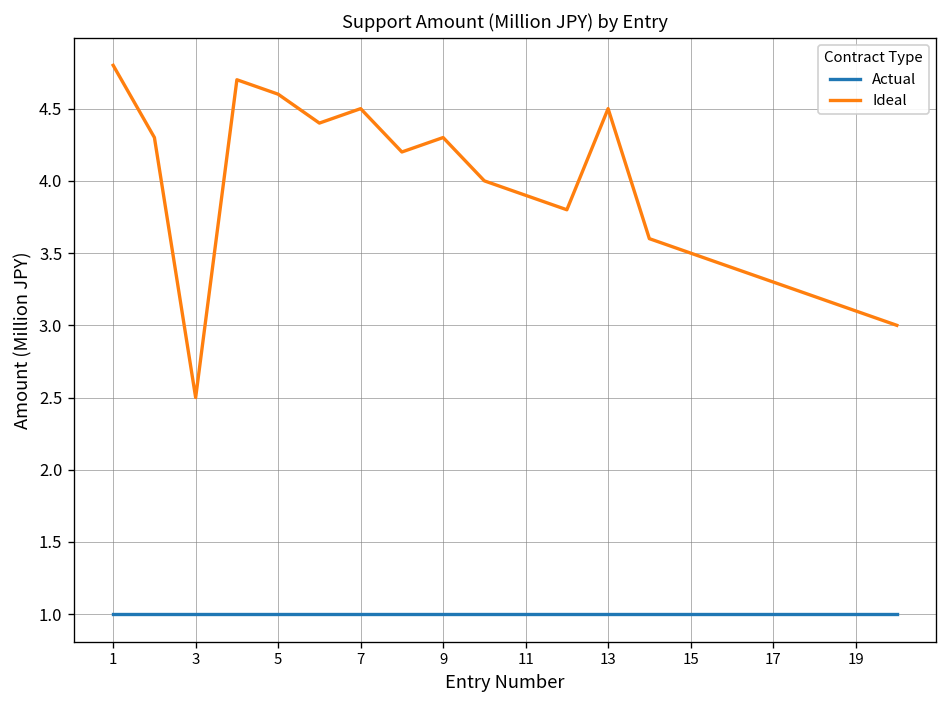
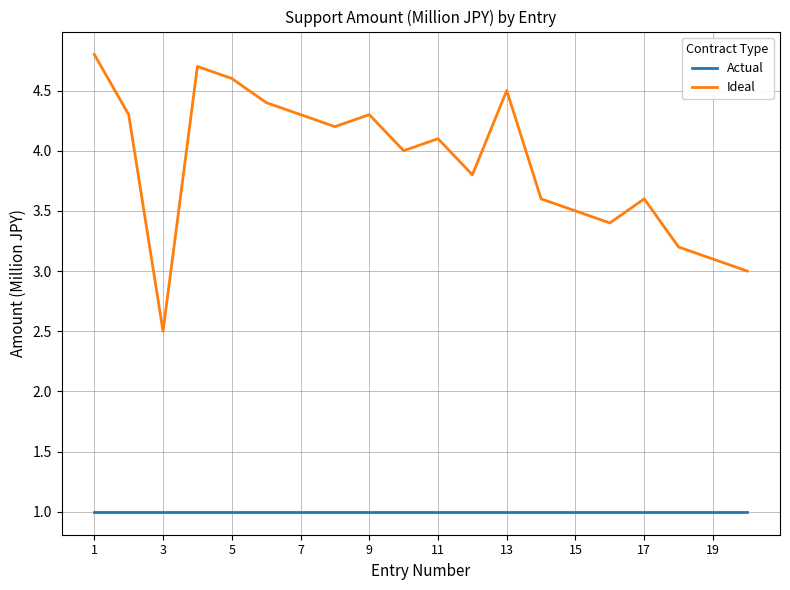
Ideal, 7: 4.5 -> 4.3
Ideal, 11: 3.9 -> 4.1
Ideal, 17: 3.3 -> 3.6
